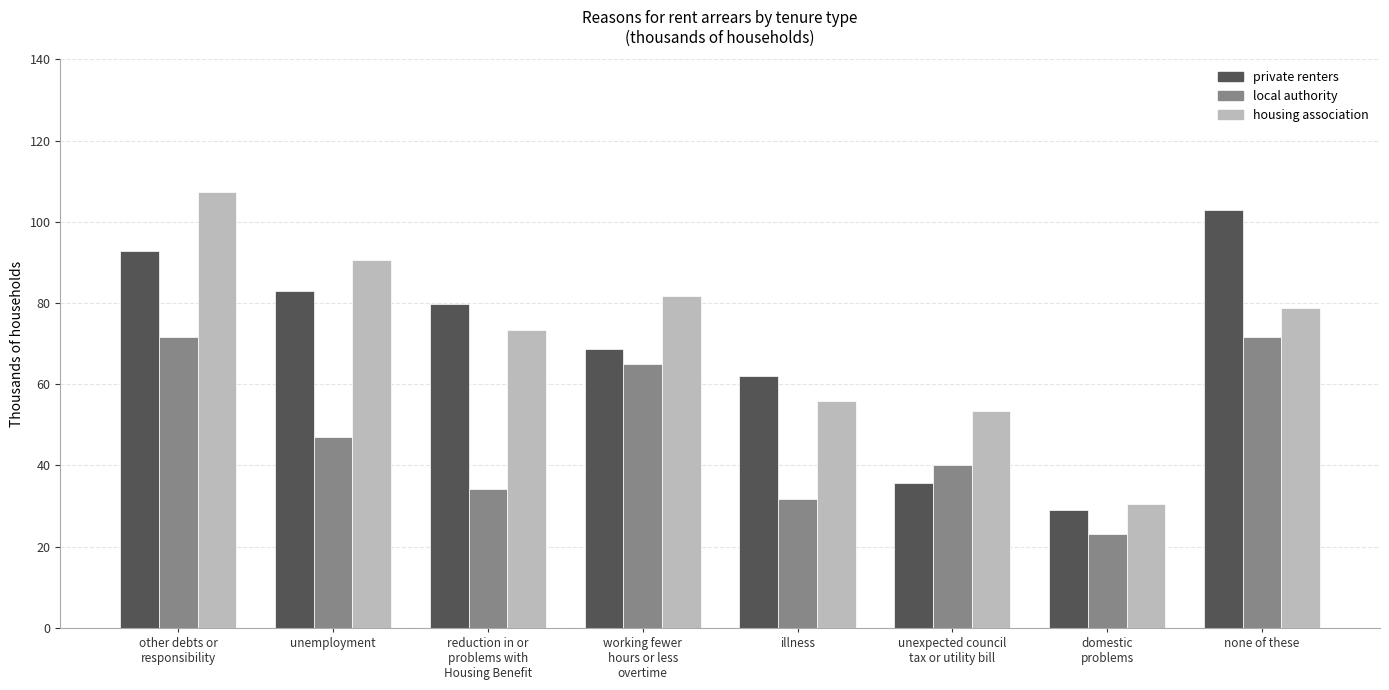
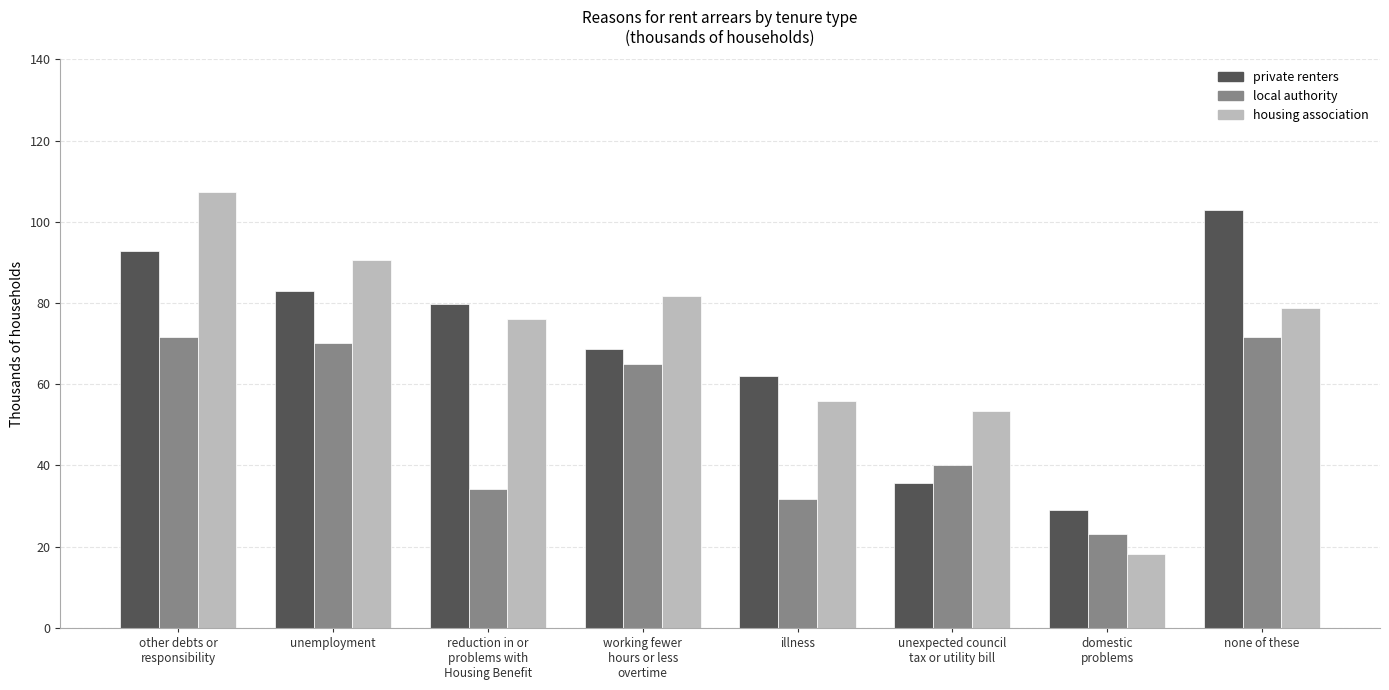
local authority, unemployment: 47 -> 70
housing association, reduction in or problems with Housing Benefit: 73 -> 76
housing association, domestic problems: 30 -> 18
